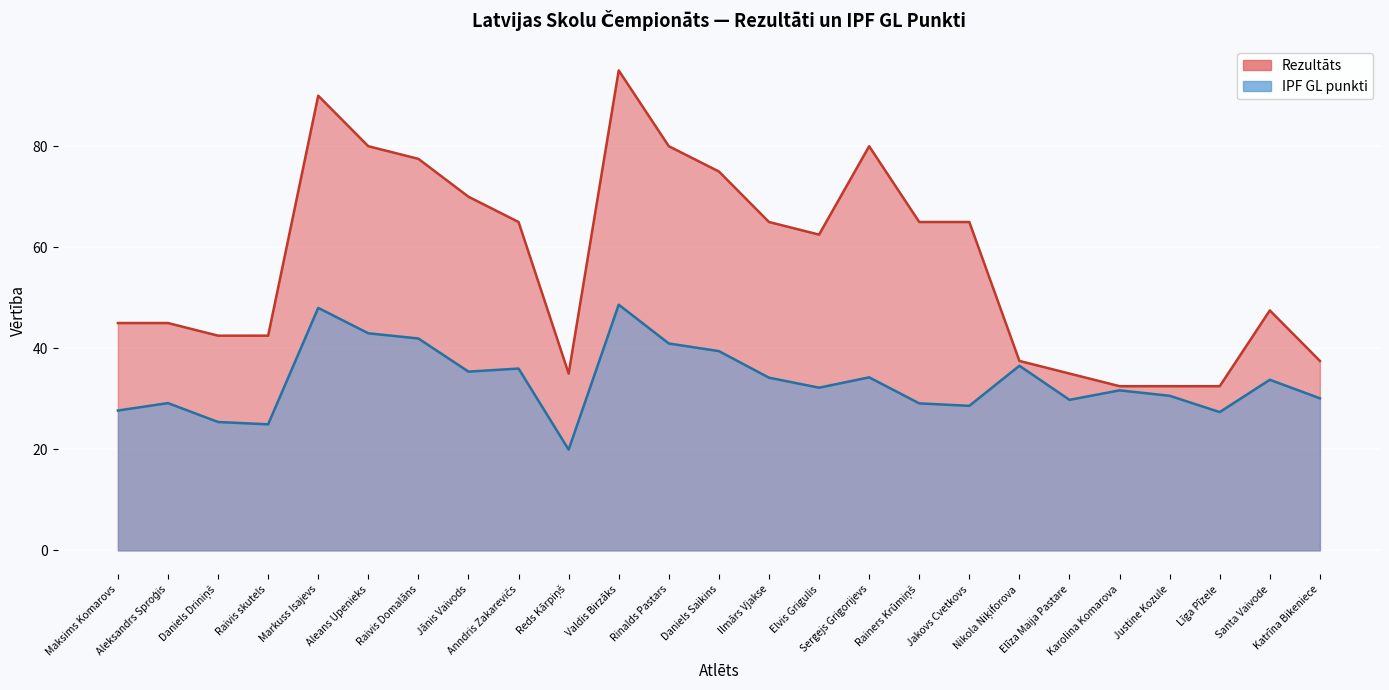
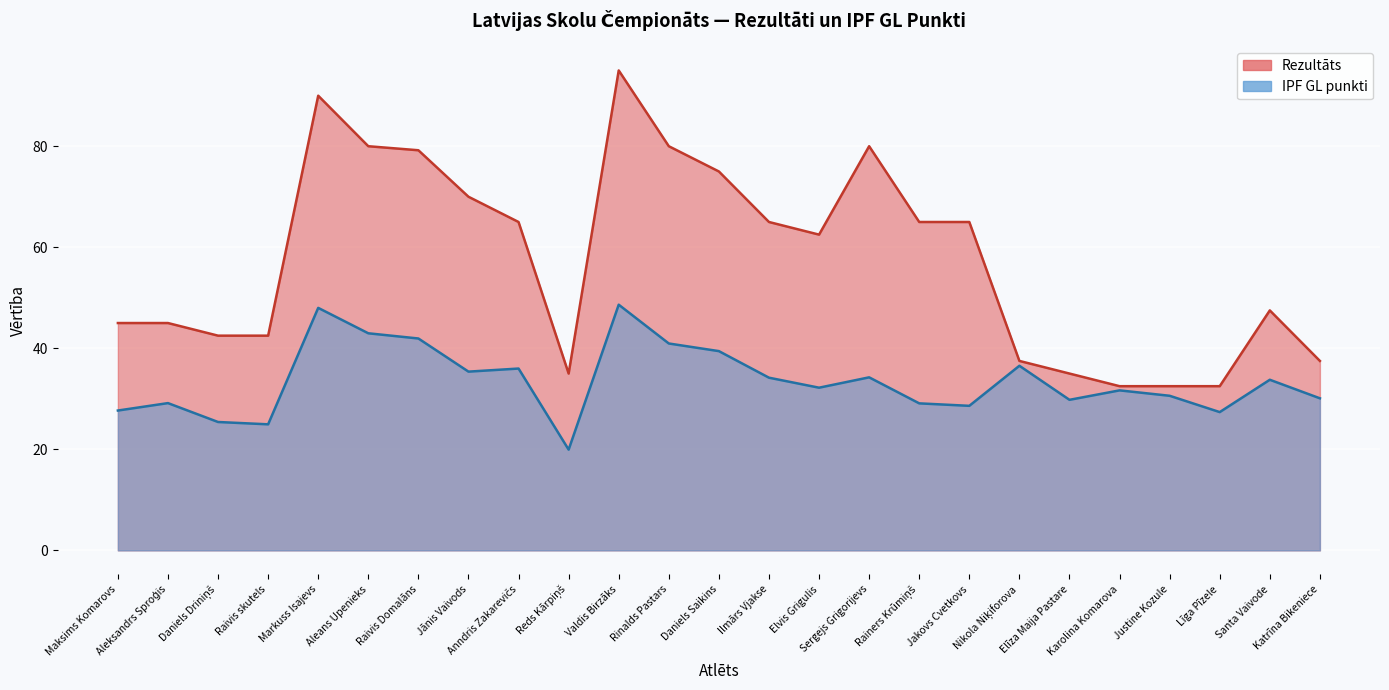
Rezultāts, Raivis Domalāns: 78 -> 79
